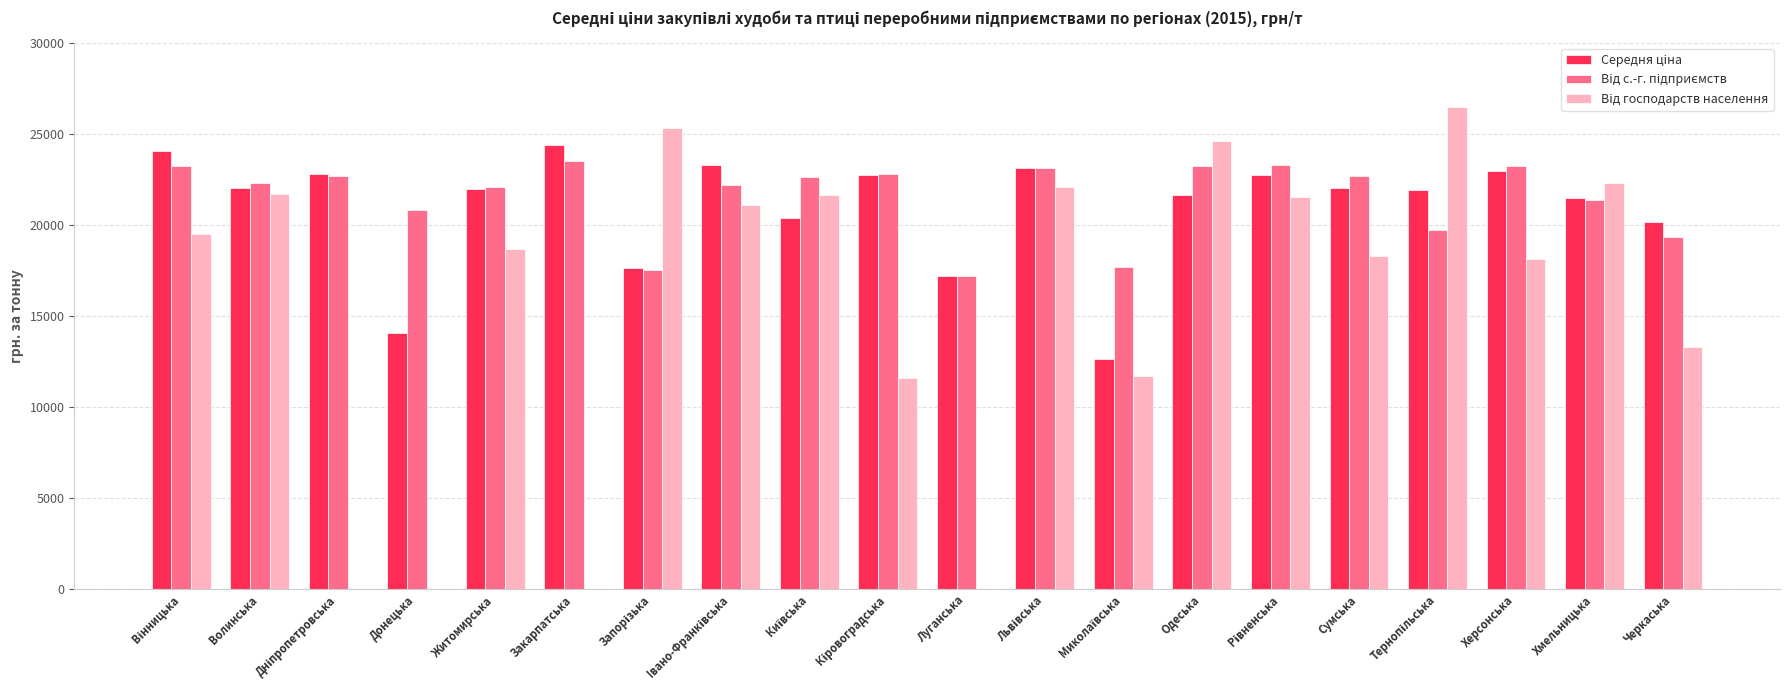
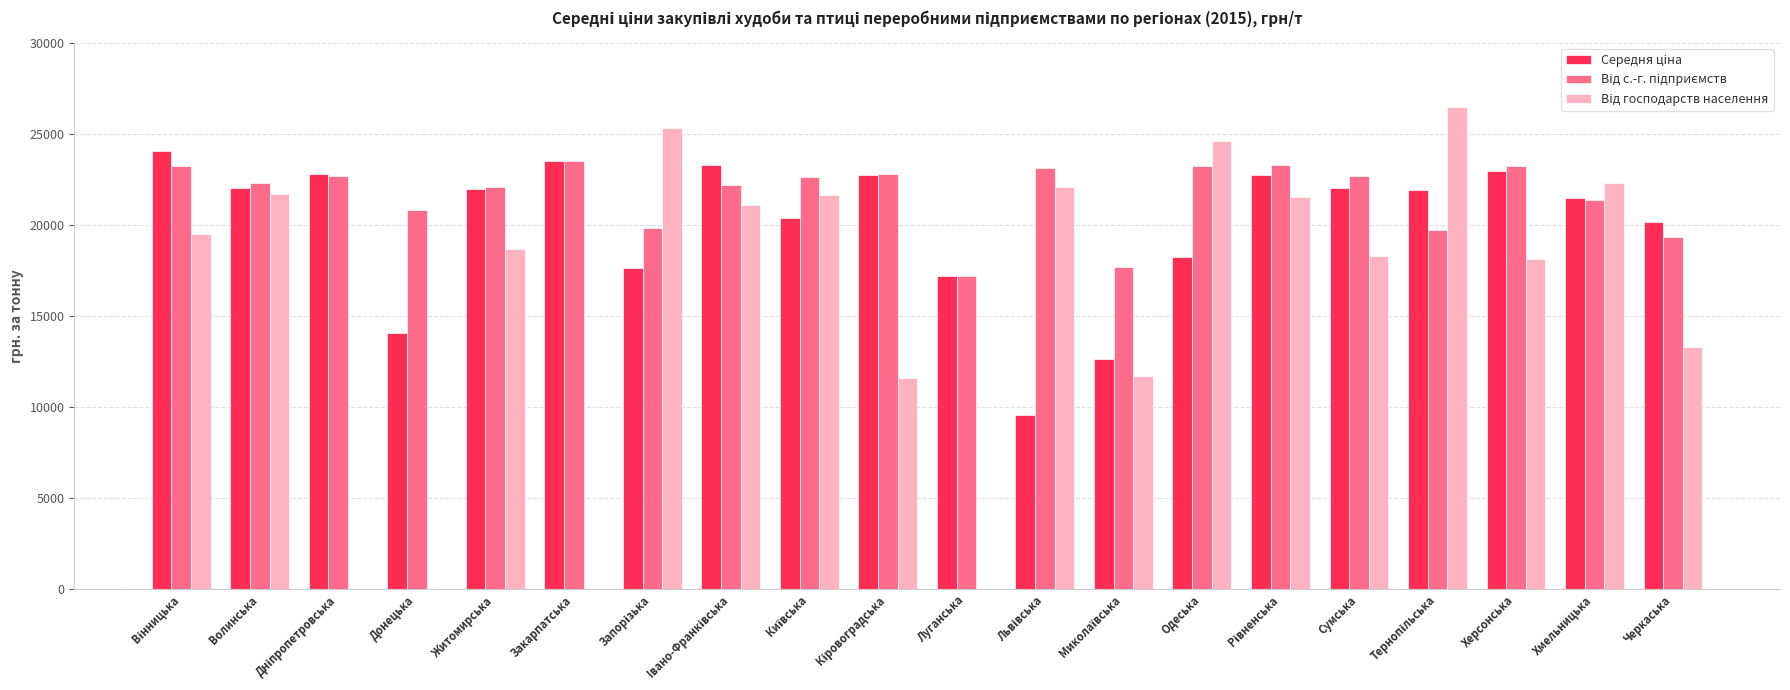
Середня ціна, Закарпатська: 24400 -> 23500
Від с.-г. підприємств, Запорізька: 17600 -> 19800
Середня ціна, Львівська: 23100 -> 9600
Середня ціна, Одеська: 21600 -> 18200
